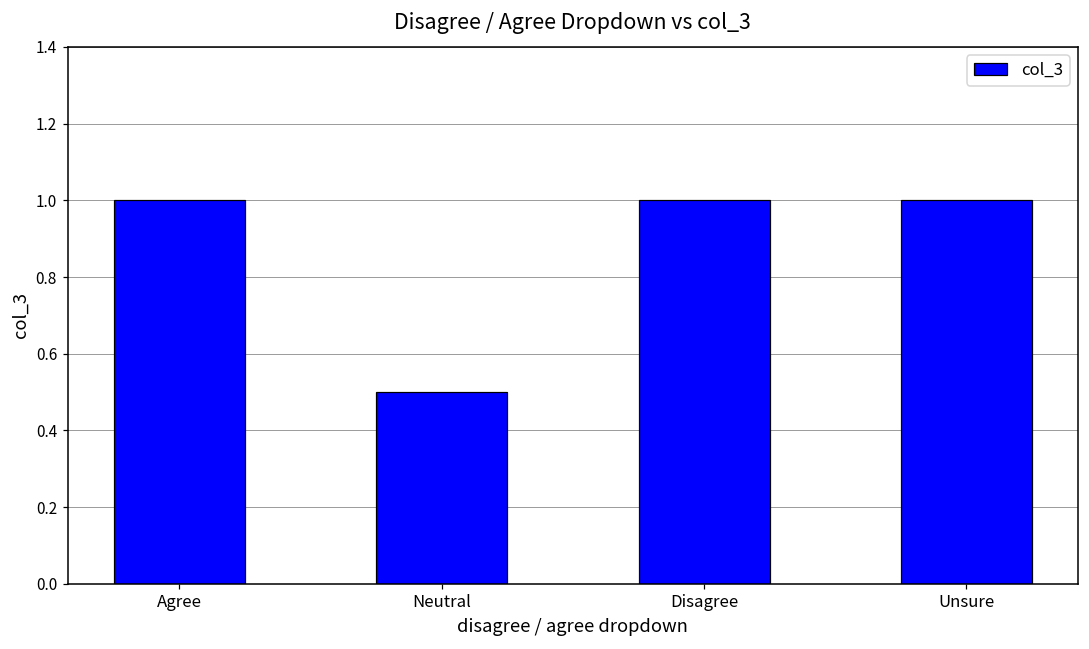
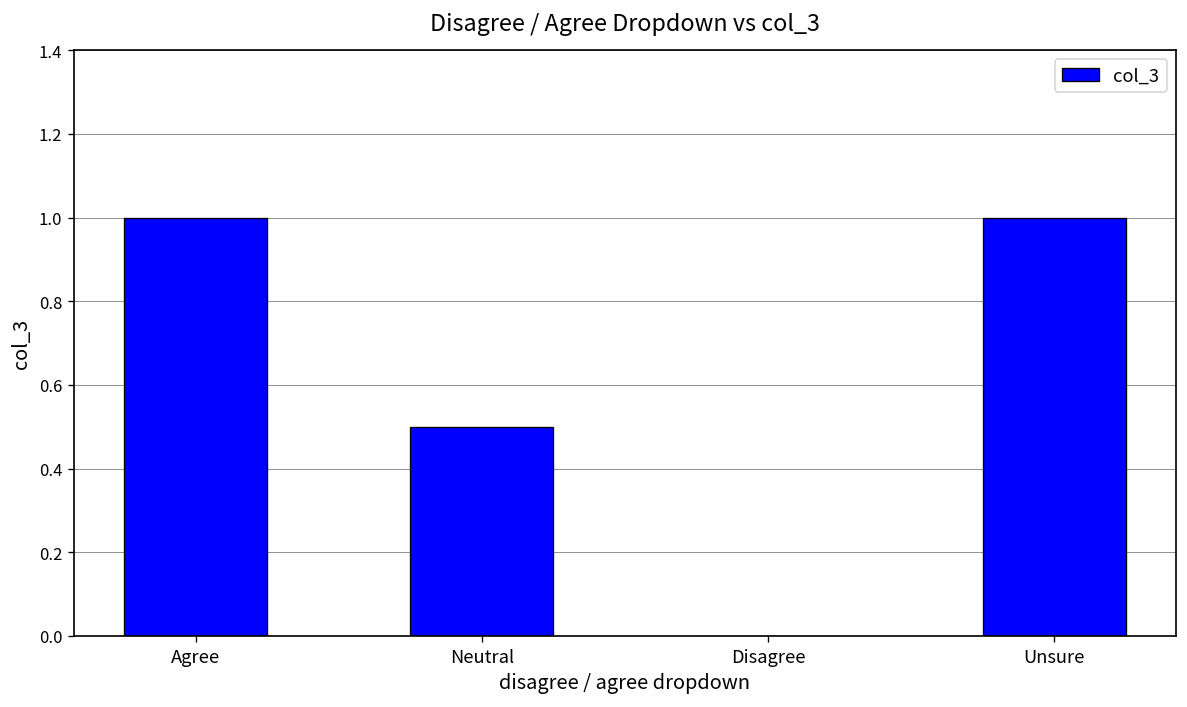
Disagree: 1 -> 0
